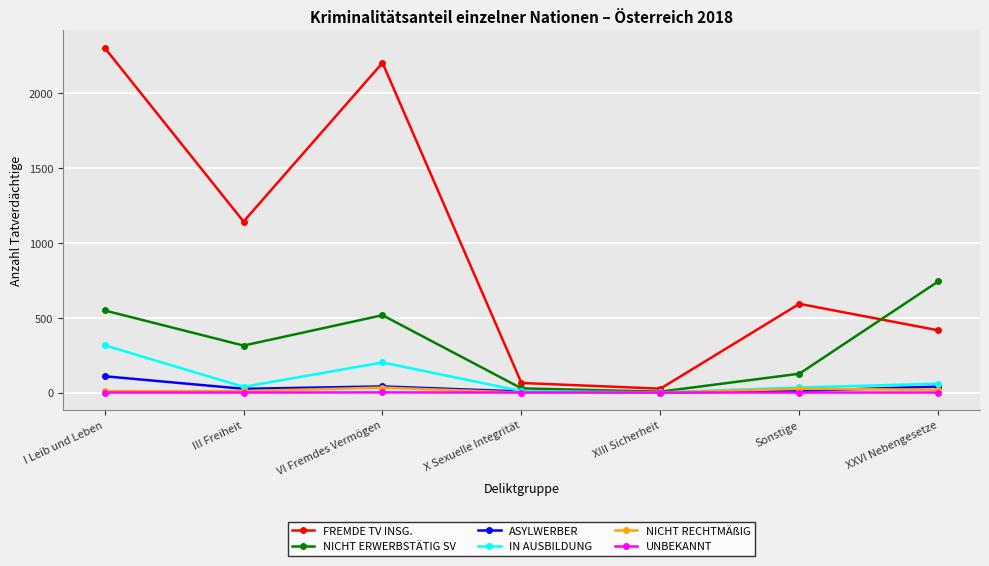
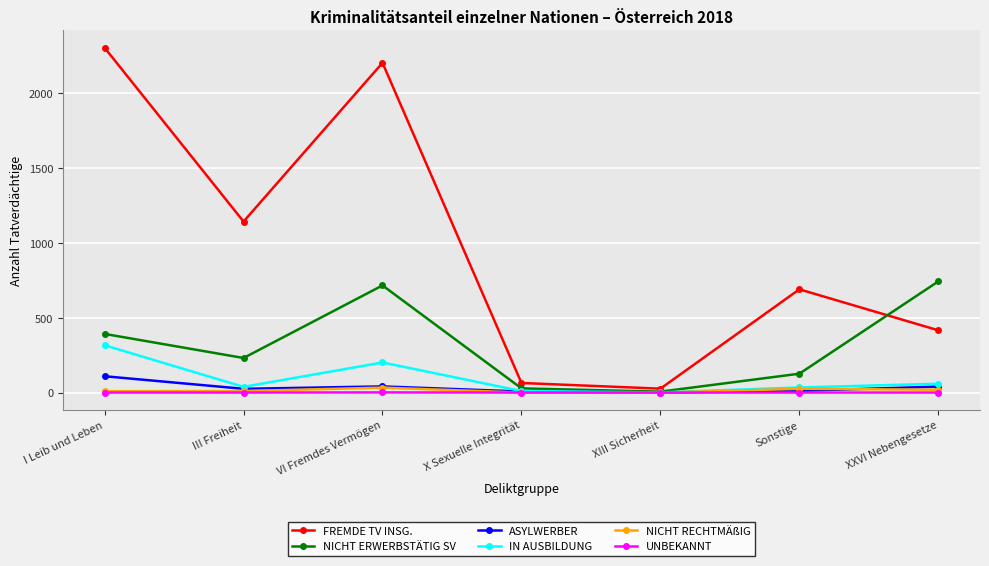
NICHT ERWERBSTÄTIG SV, I Leib und Leben: 550 -> 390
NICHT ERWERBSTÄTIG SV, III Freiheit: 310 -> 230
NICHT ERWERBSTÄTIG SV, VI Fremdes Vermögen: 520 -> 720
FREMDE TV INSG., Sonstige: 590 -> 690
